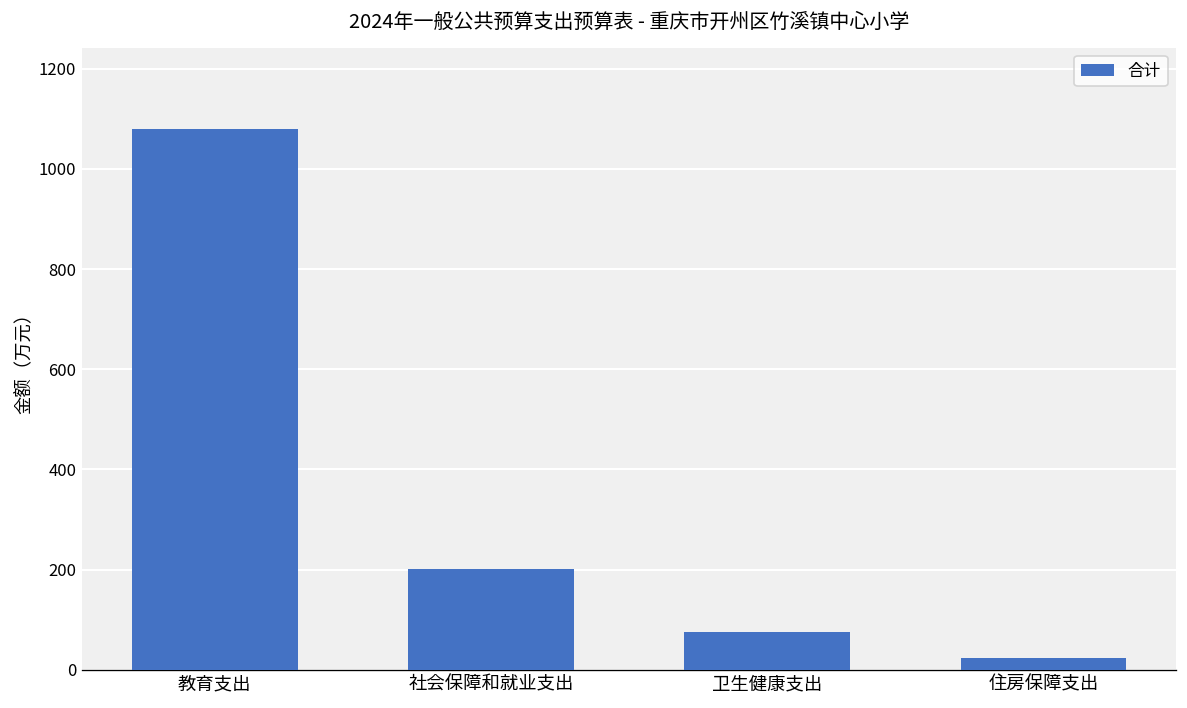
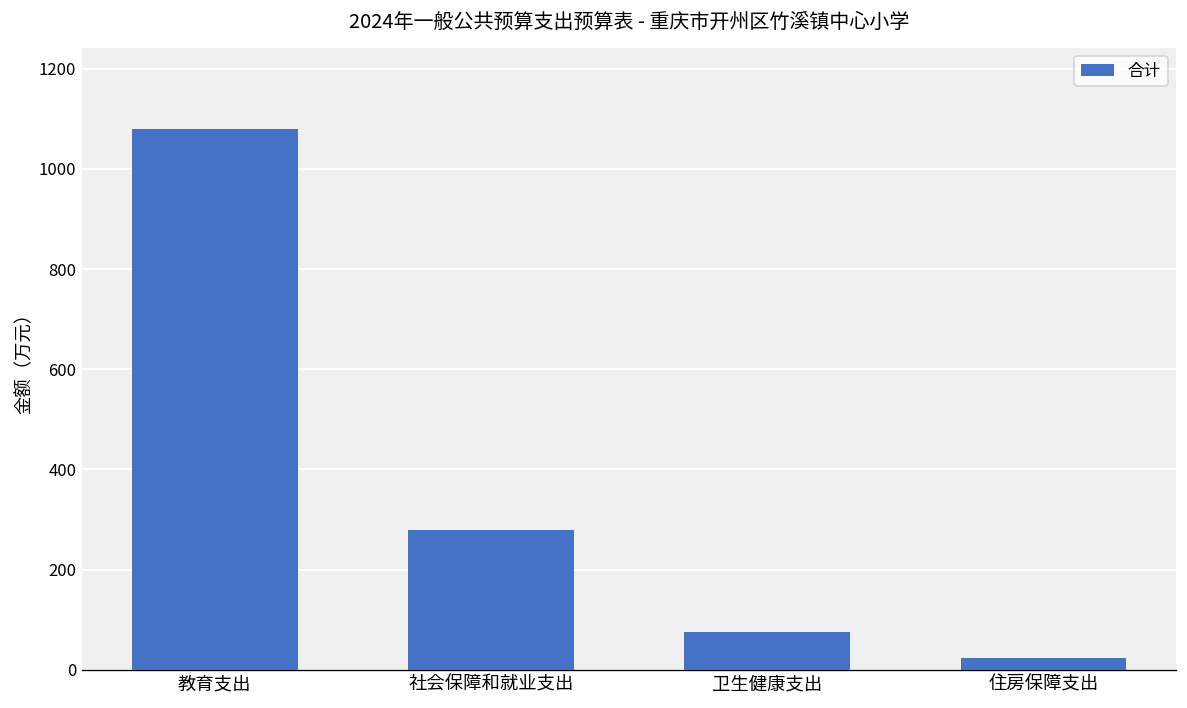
社会保障和就业支出: 200 -> 280
